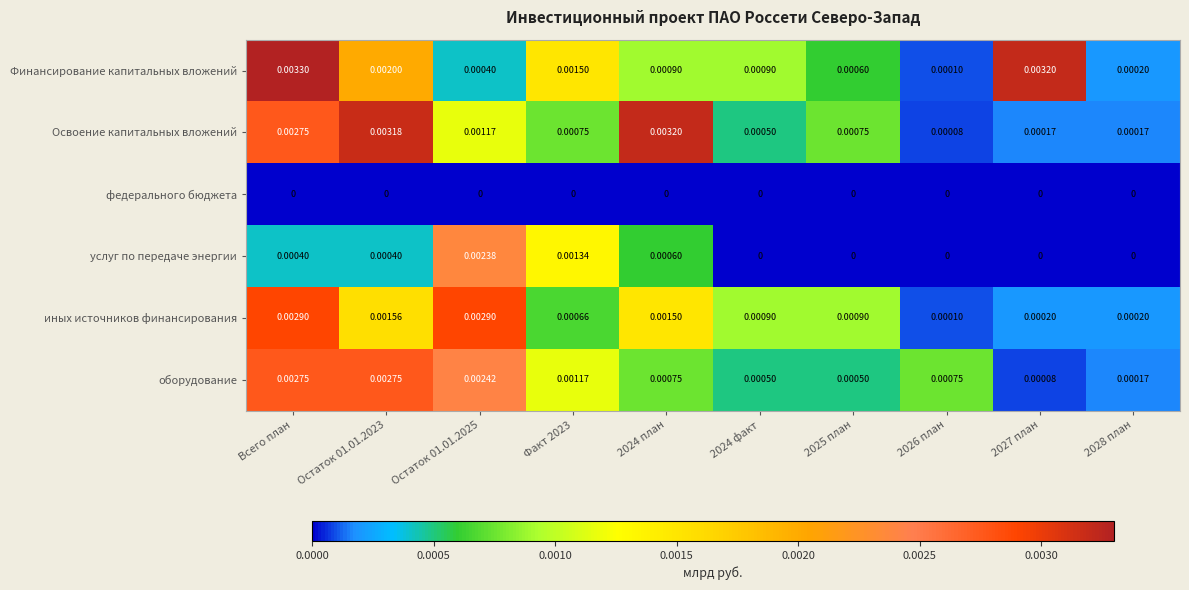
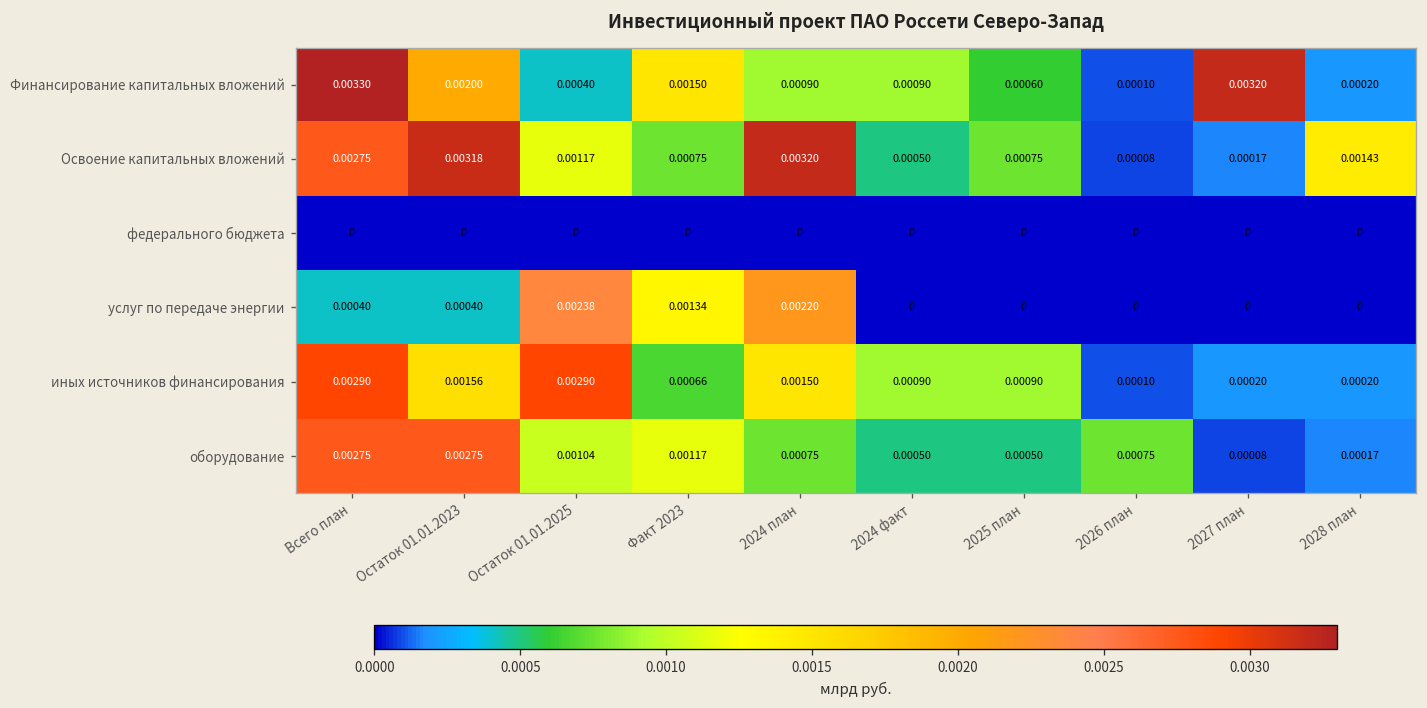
Освоение капитальных вложений, 2028 план: 0.00017 -> 0.00143
услуг по передаче энергии, 2024 план: 0.00060 -> 0.00220
оборудование, Остаток 01.01.2025: 0.00242 -> 0.00104
